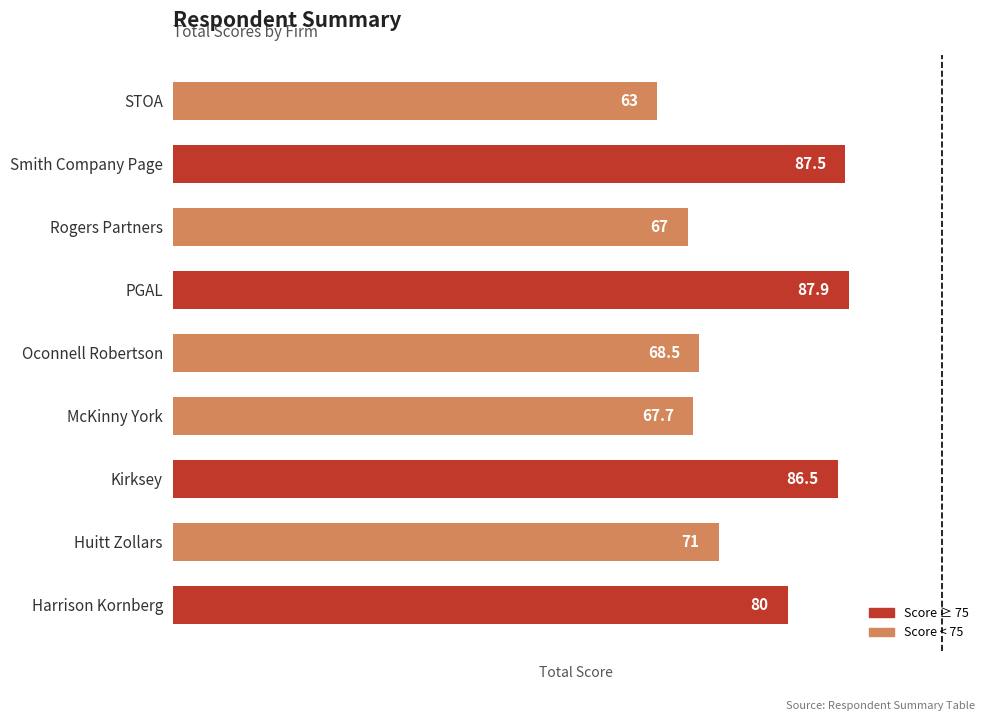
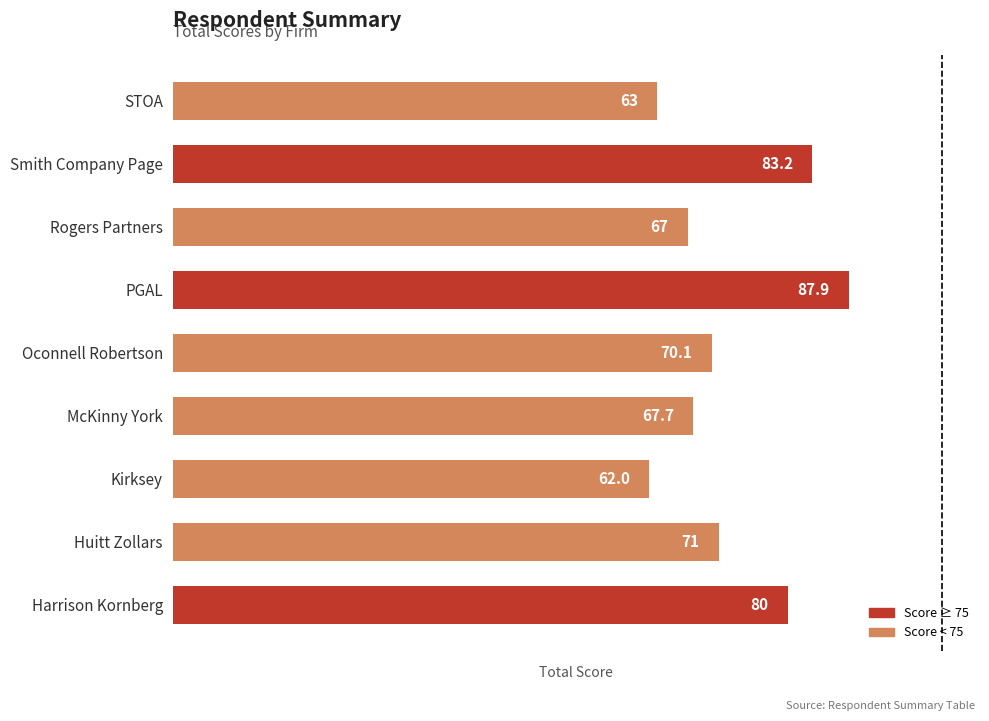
Smith Company Page: 87.5 -> 83.2
Oconnell Robertson: 68.5 -> 70.1
Kirksey: 86.5 -> 62.0
